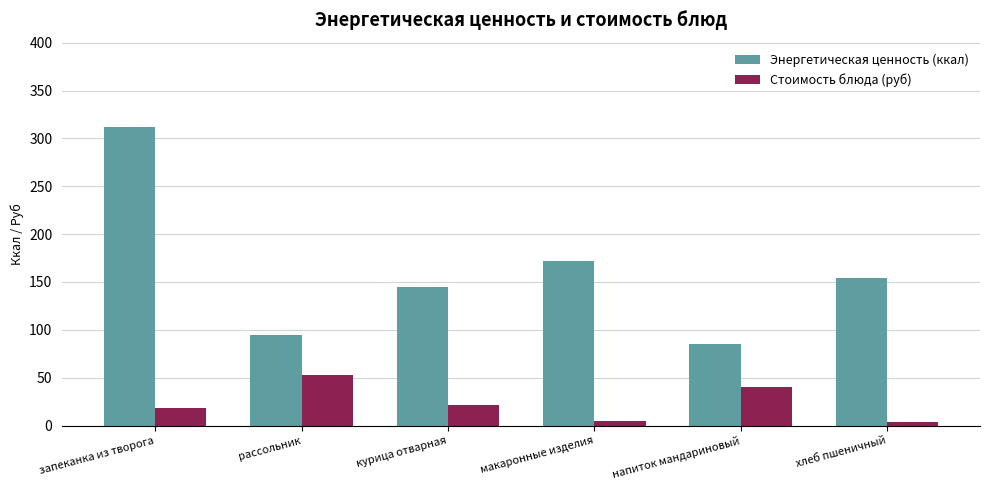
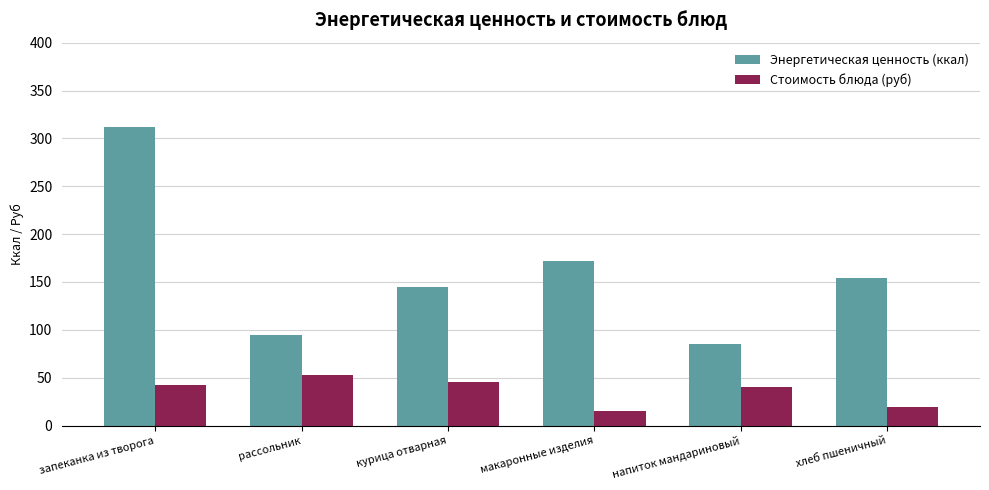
Стоимость блюда (руб), запеканка из творога: 20 -> 40
Стоимость блюда (руб), курица отварная: 20 -> 50
Стоимость блюда (руб), макаронные изделия: 0 -> 10
Стоимость блюда (руб), хлеб пшеничный: 0 -> 20
